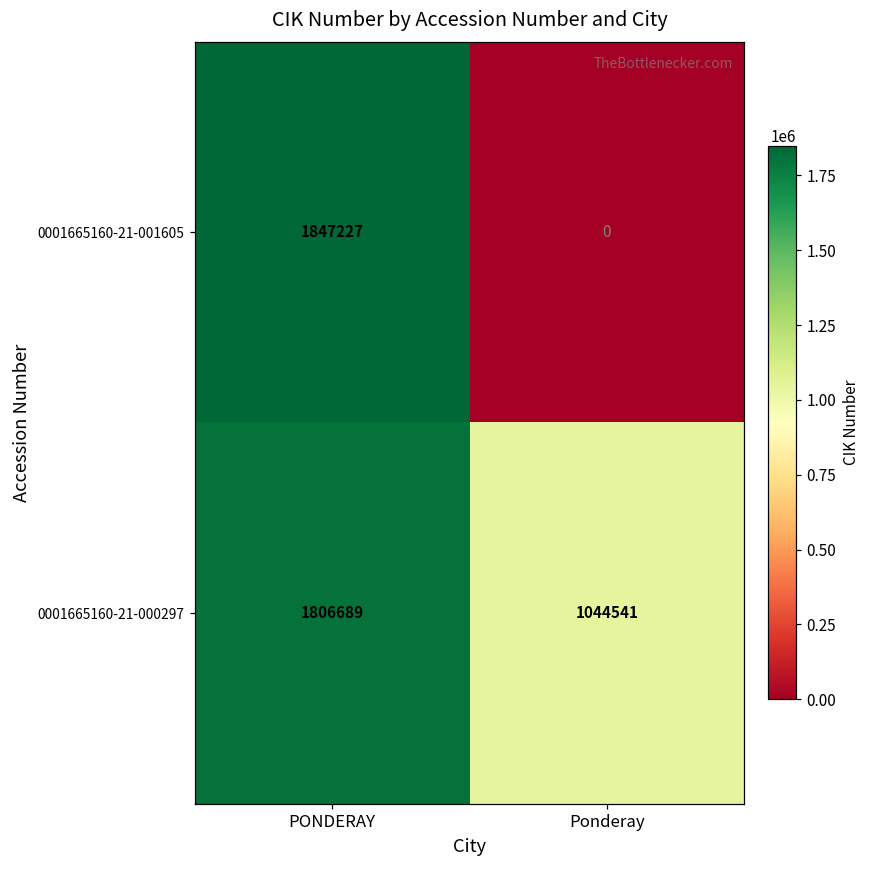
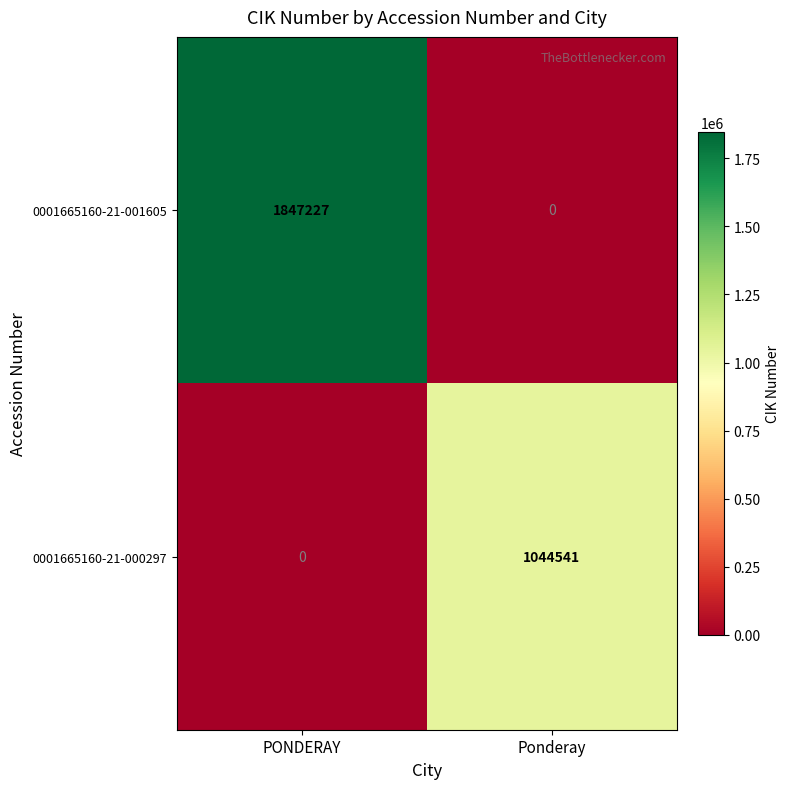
0001665160-21-000297, PONDERAY: 1806689 -> 0
